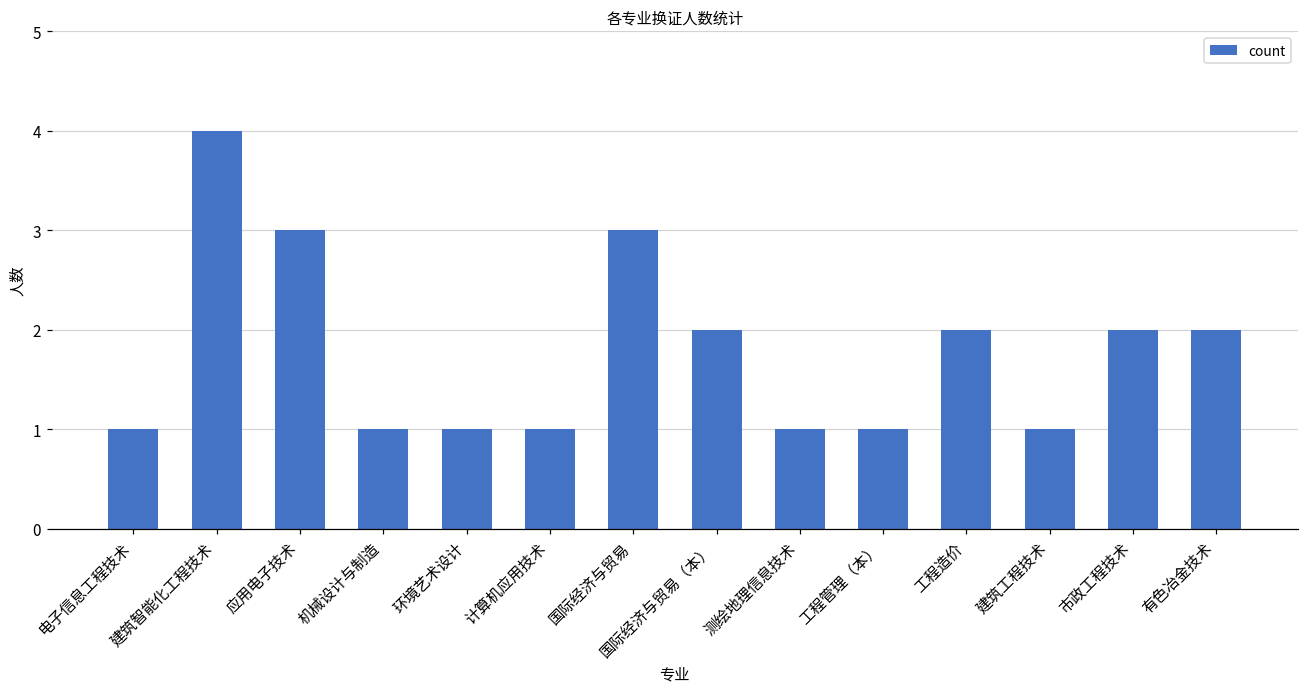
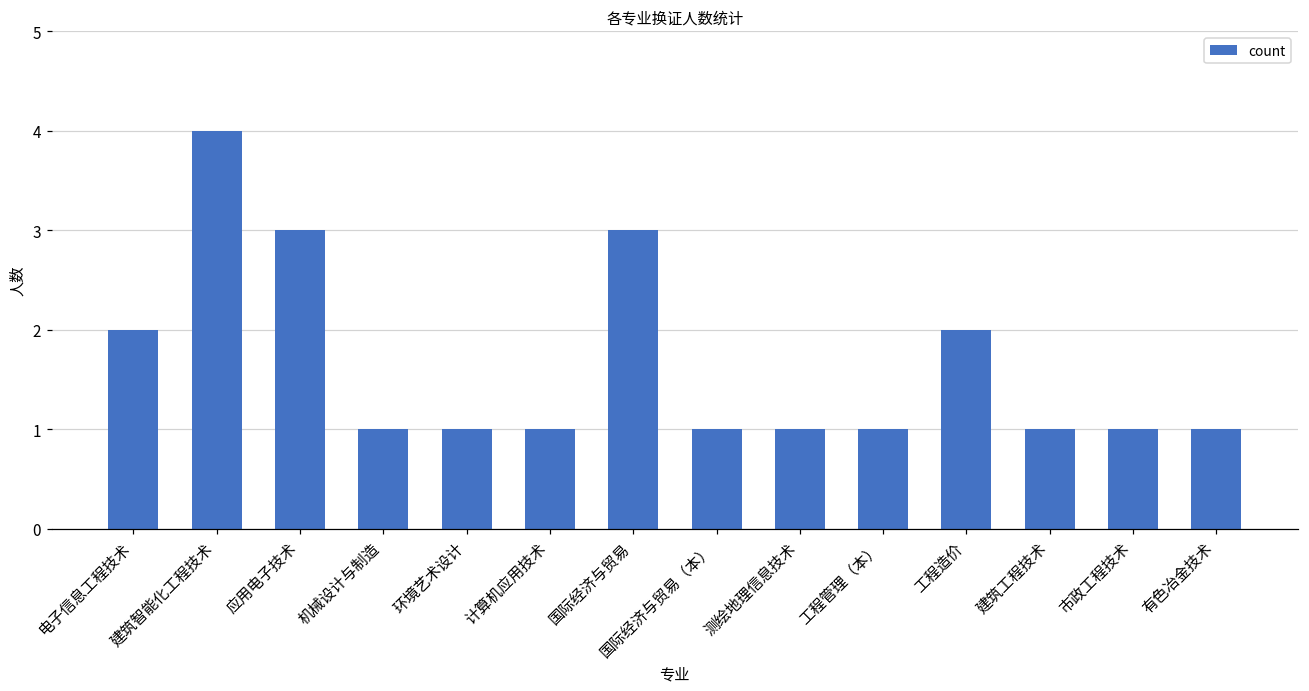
电子信息工程技术: 1 -> 2
国际经济与贸易（本）: 2 -> 1
市政工程技术: 2 -> 1
有色冶金技术: 2 -> 1
